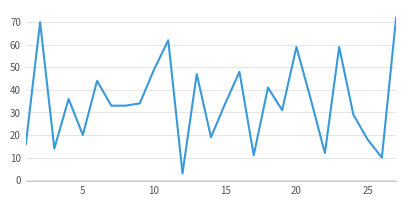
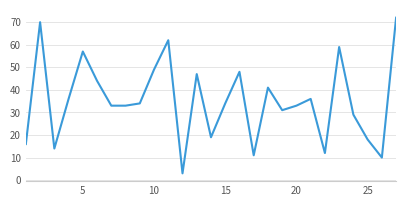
5: 20 -> 57
20: 59 -> 33
